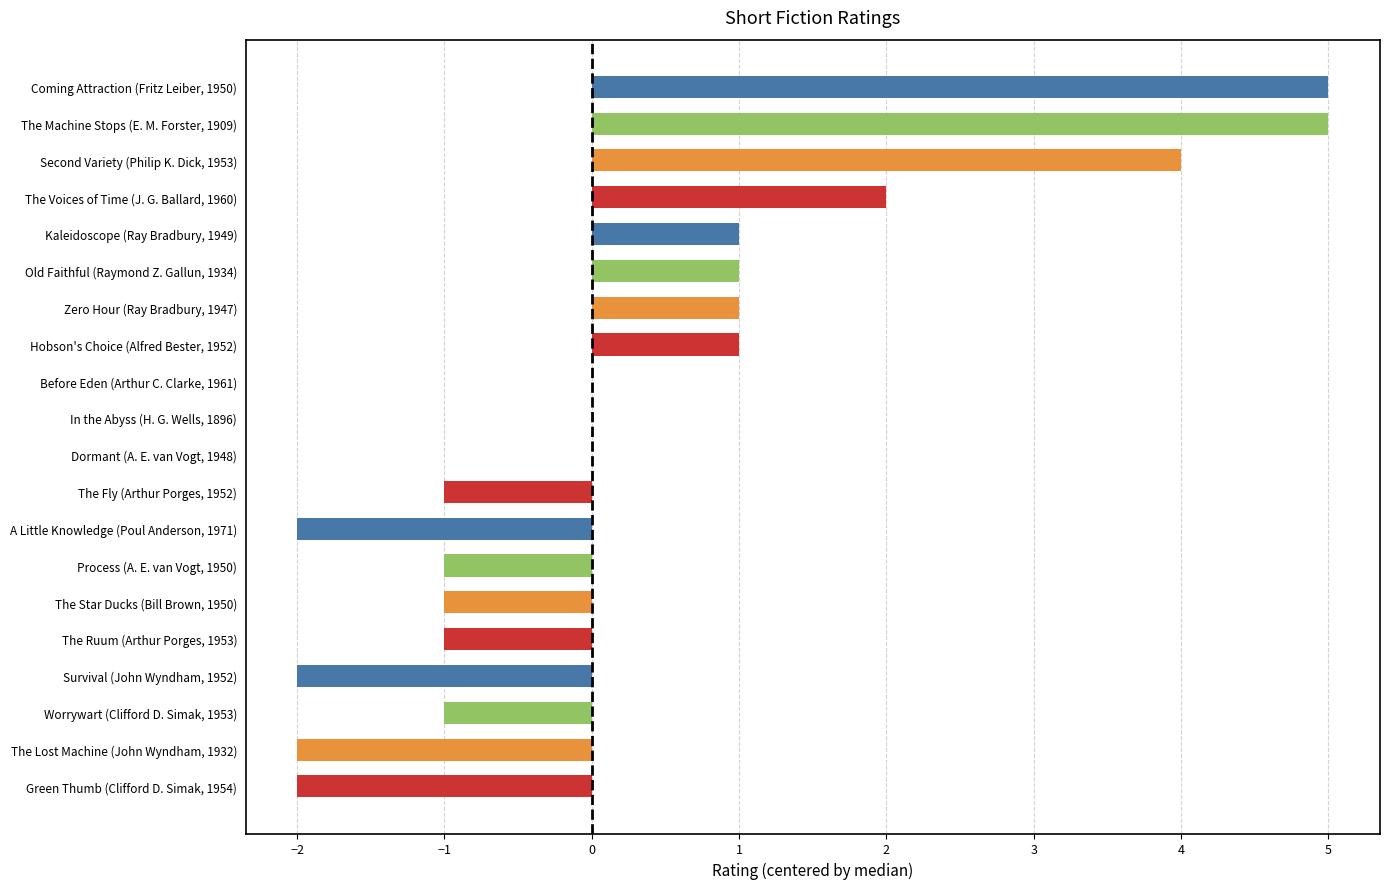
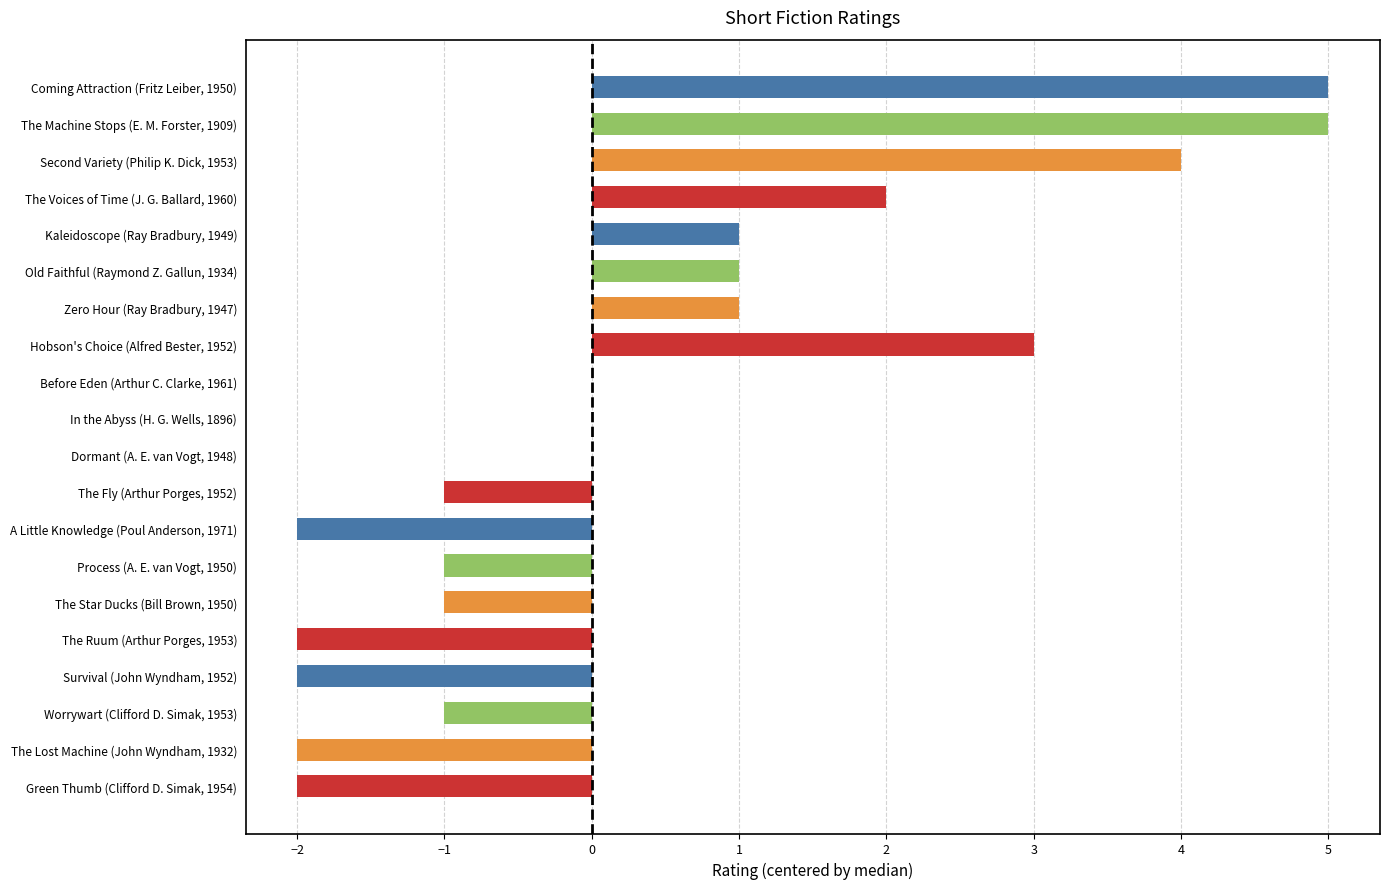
Hobson's Choice (Alfred Bester, 1952): 1.00 -> 3.00
The Ruum (Arthur Porges, 1953): -1.00 -> -2.00
